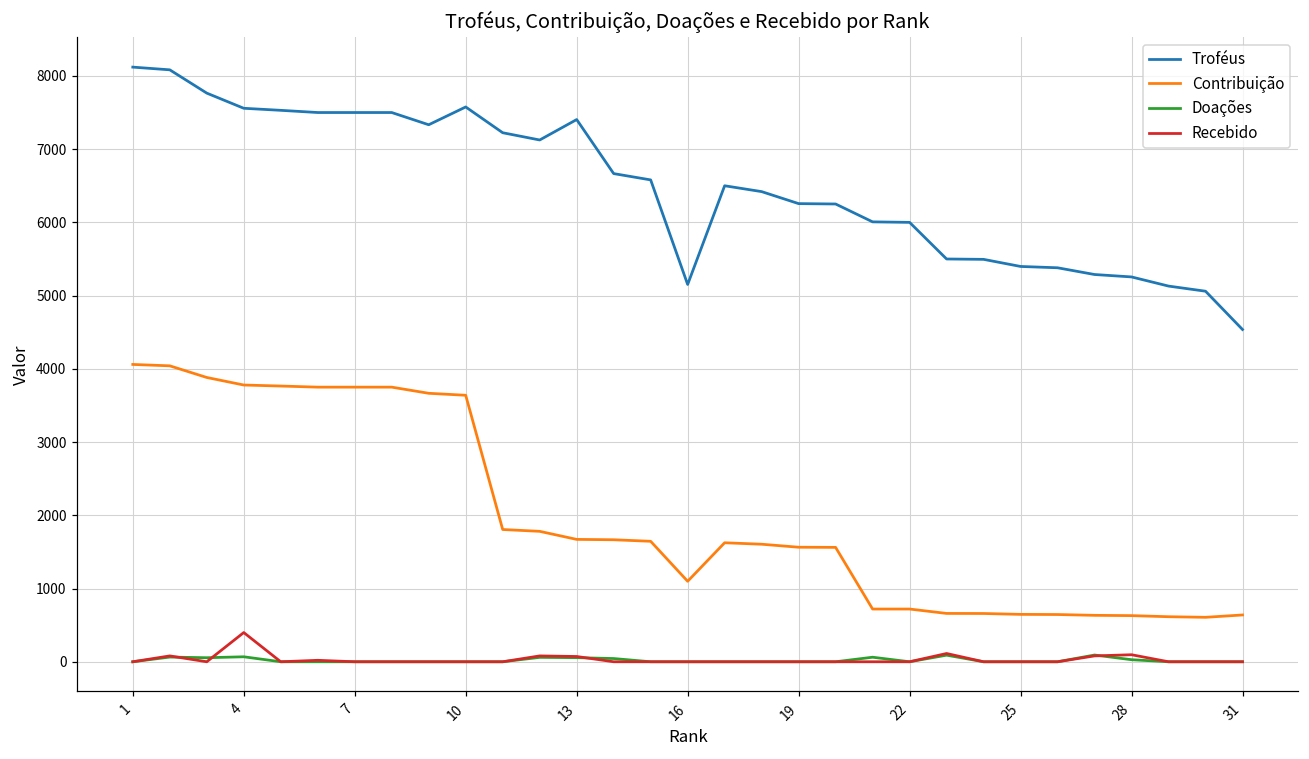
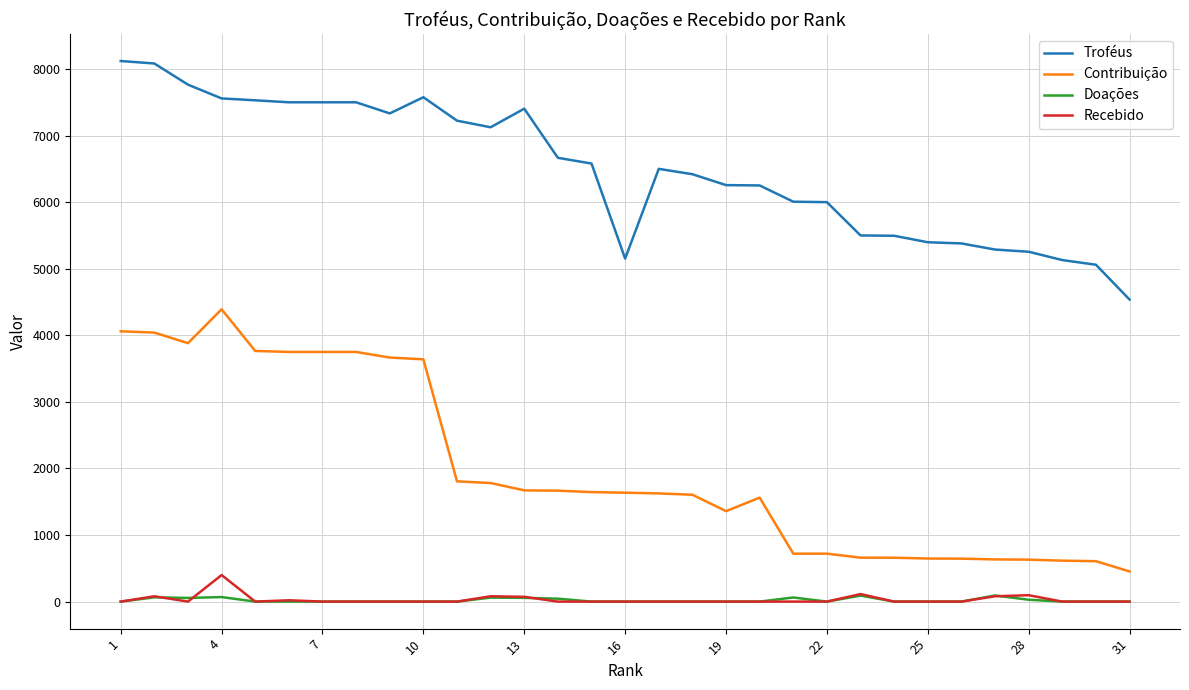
Contribuição, 4: 3800 -> 4400
Contribuição, 16: 1100 -> 1600
Contribuição, 19: 1600 -> 1400
Contribuição, 31: 600 -> 500
